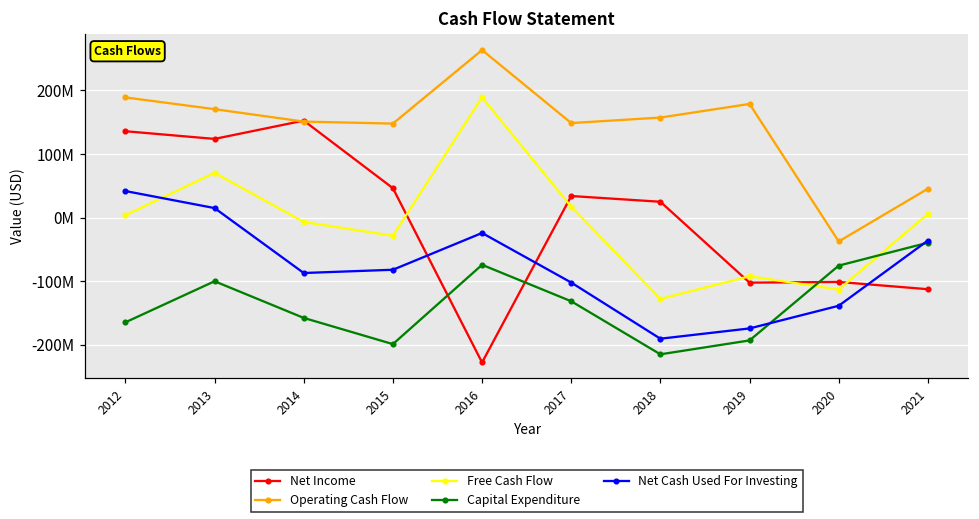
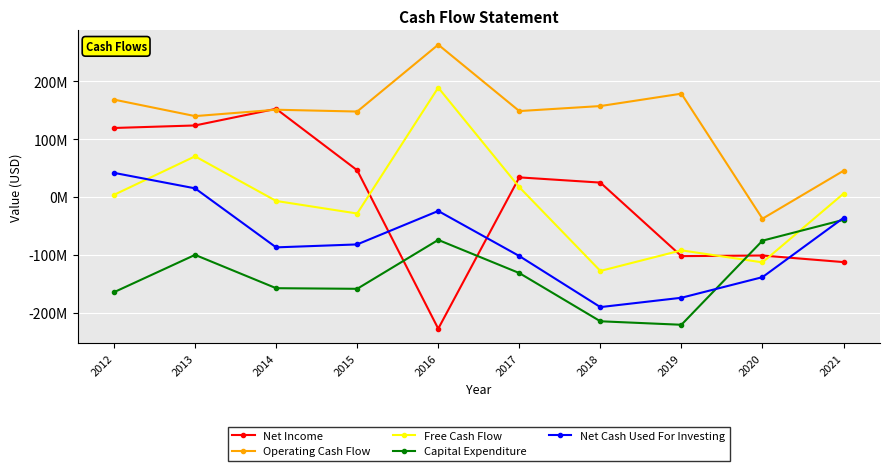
Net Income, 2012: 140000000 -> 120000000
Operating Cash Flow, 2012: 190000000 -> 170000000
Operating Cash Flow, 2013: 170000000 -> 140000000
Capital Expenditure, 2015: -200000000 -> -160000000
Capital Expenditure, 2019: -190000000 -> -220000000
